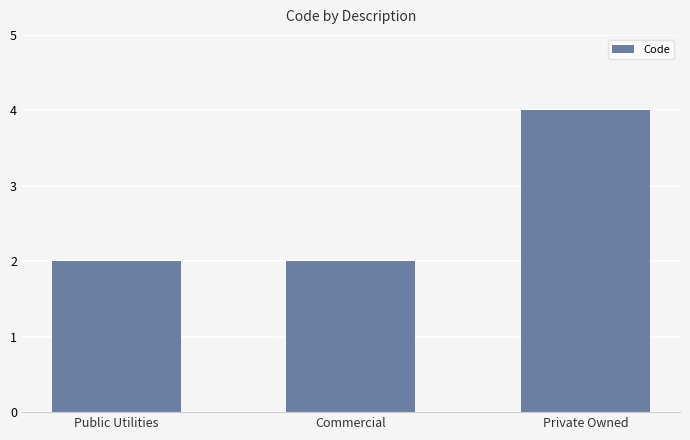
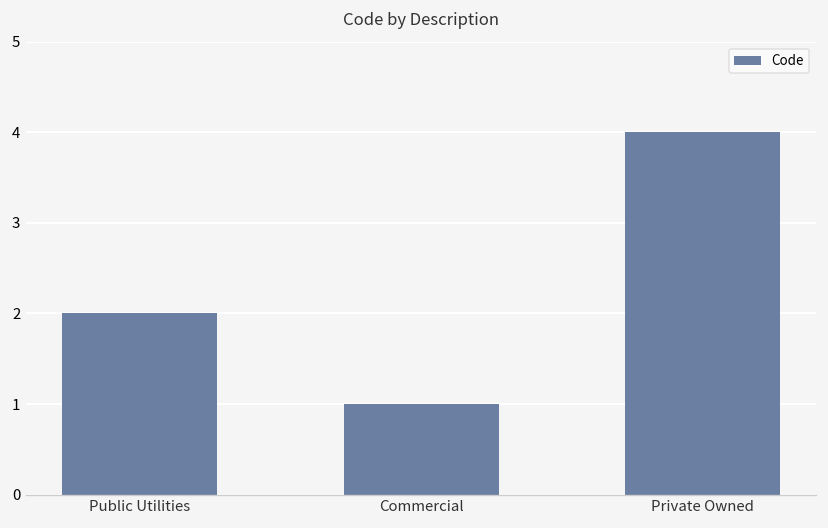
Commercial: 2 -> 1
